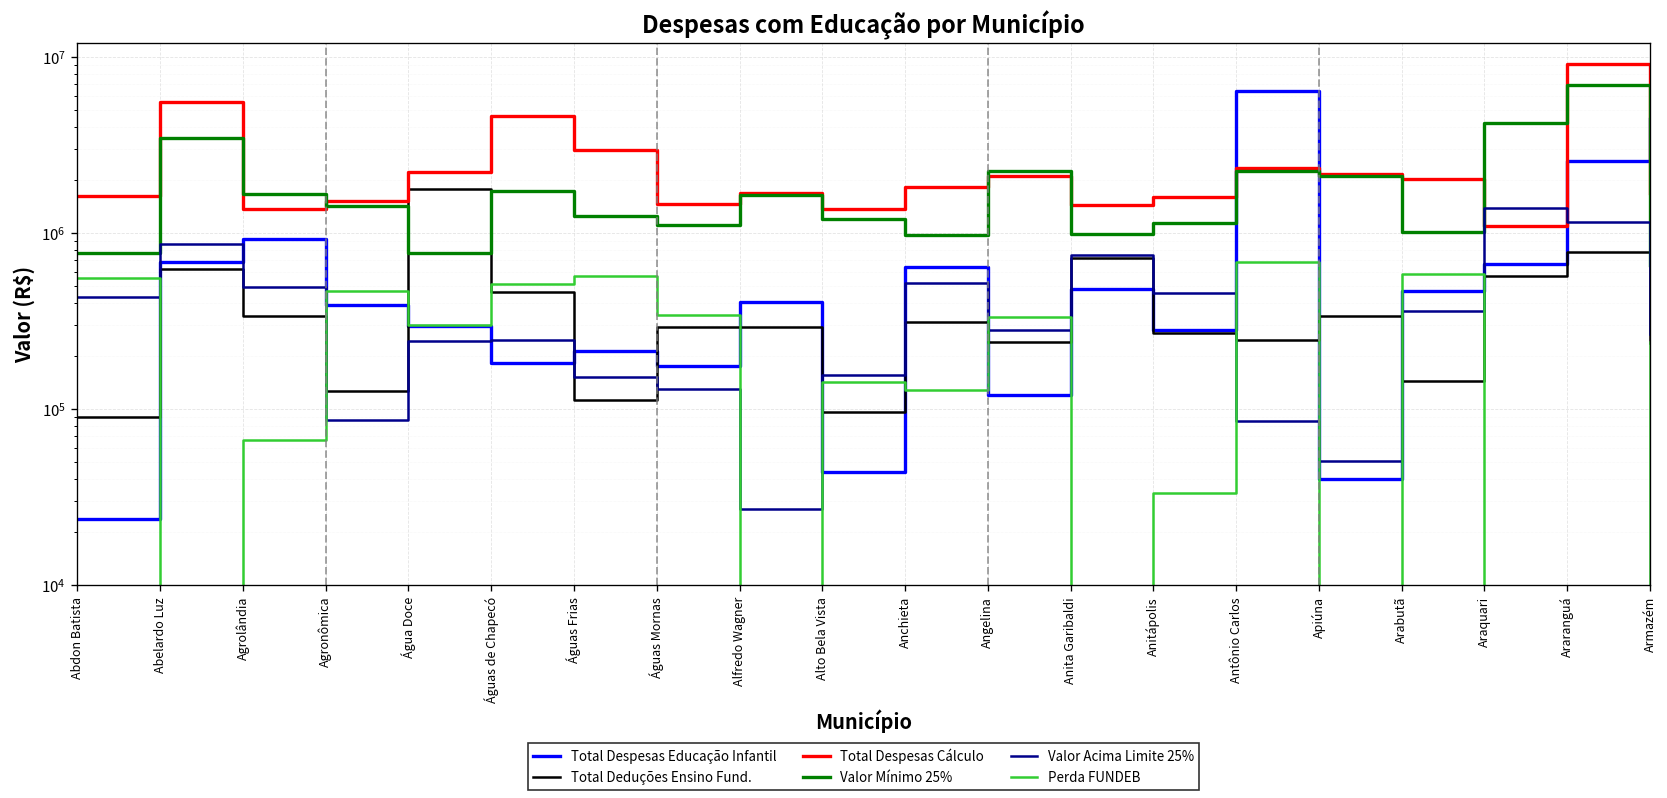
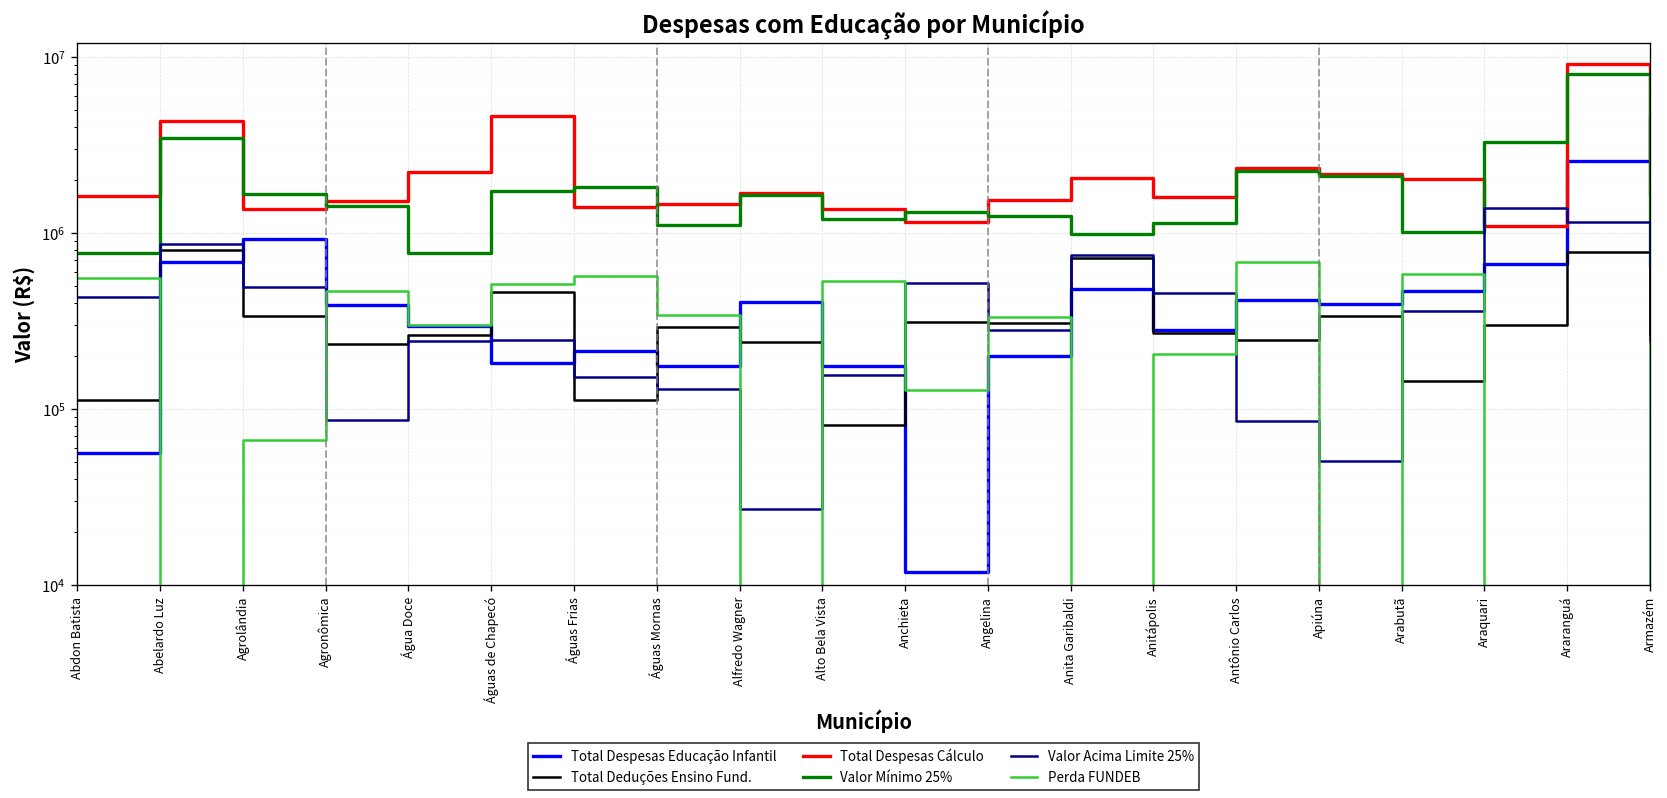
Total Despesas Educação Infantil, Abdon Batista: 24000 -> 56000
Total Deduções Ensino Fund., Abdon Batista: 90000 -> 110000
Total Deduções Ensino Fund., Abelardo Luz: 620000 -> 800000
Total Despesas Cálculo, Abelardo Luz: 5500000 -> 4300000
Total Deduções Ensino Fund., Agronômica: 130000 -> 230000
Total Deduções Ensino Fund., Água Doce: 1800000 -> 260000
Total Despesas Cálculo, Águas Frias: 2900000 -> 1400000
Valor Mínimo 25%, Águas Frias: 1200000 -> 1800000
Total Deduções Ensino Fund., Alfredo Wagner: 290000 -> 240000
Total Despesas Educação Infantil, Alto Bela Vista: 44000 -> 180000
Total Deduções Ensino Fund., Alto Bela Vista: 100000 -> 80000
Perda FUNDEB, Alto Bela Vista: 140000 -> 530000
Total Despesas Educação Infantil, Anchieta: 600000 -> 12000
Total Despesas Cálculo, Anchieta: 1800000 -> 1200000
Valor Mínimo 25%, Anchieta: 1000000 -> 1300000
Total Despesas Educação Infantil, Angelina: 120000 -> 200000
Total Deduções Ensino Fund., Angelina: 240000 -> 310000
Total Despesas Cálculo, Angelina: 2100000 -> 1500000
Valor Mínimo 25%, Angelina: 2200000 -> 1300000
Total Despesas Cálculo, Anita Garibaldi: 1400000 -> 2100000
Perda FUNDEB, Anitápolis: 33000 -> 200000
Total Despesas Educação Infantil, Antônio Carlos: 6000000 -> 420000
Total Despesas Educação Infantil, Apiúna: 40000 -> 400000
Total Deduções Ensino Fund., Araquari: 570000 -> 300000
Valor Mínimo 25%, Araquari: 4200000 -> 3300000
Valor Mínimo 25%, Araranguá: 7000000 -> 8000000
